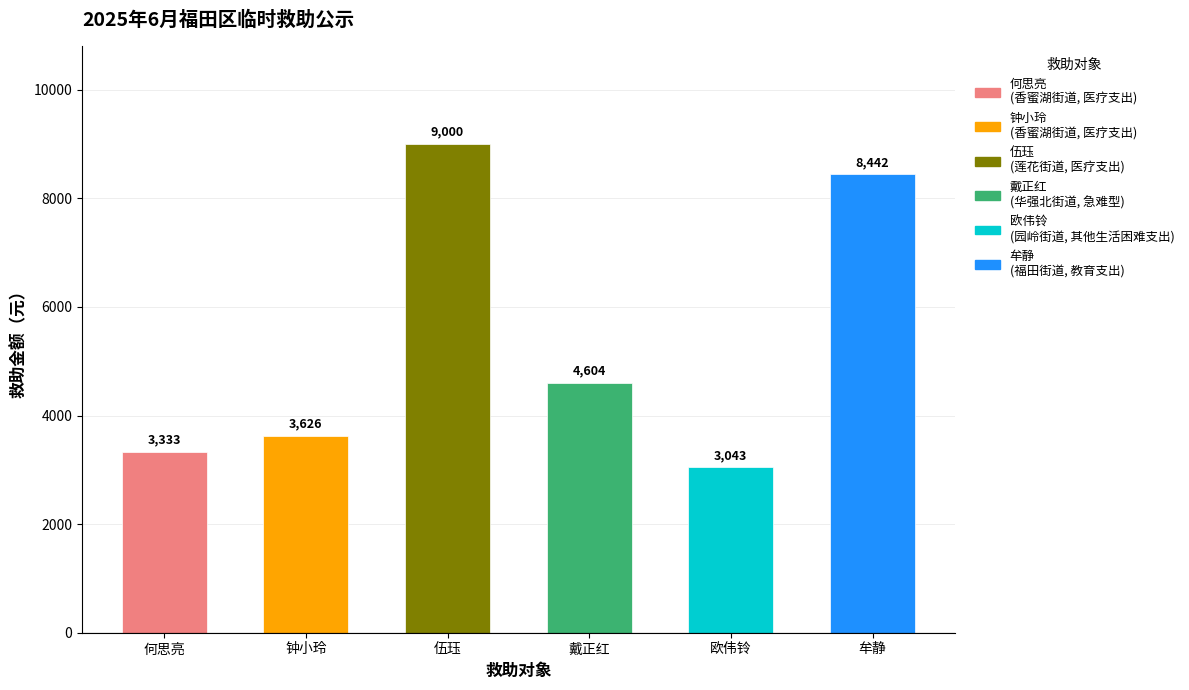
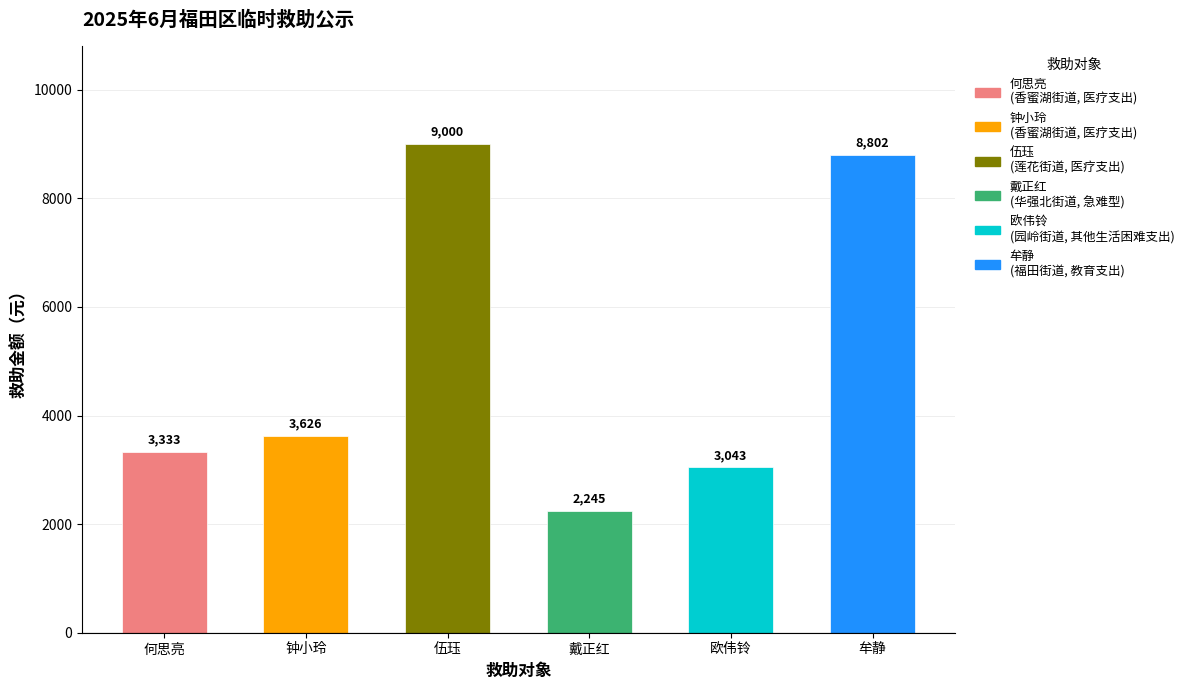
戴正红: 4,604 -> 2,245
牟静: 8,442 -> 8,802
